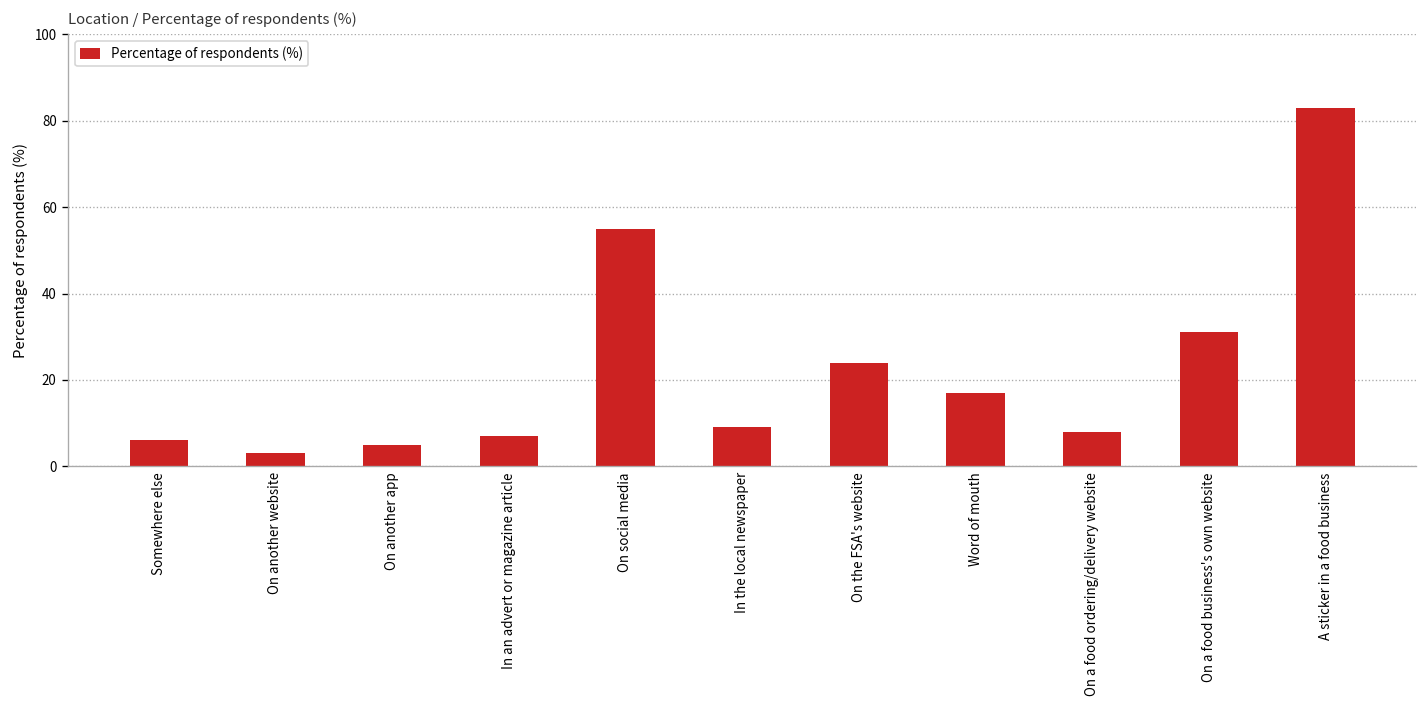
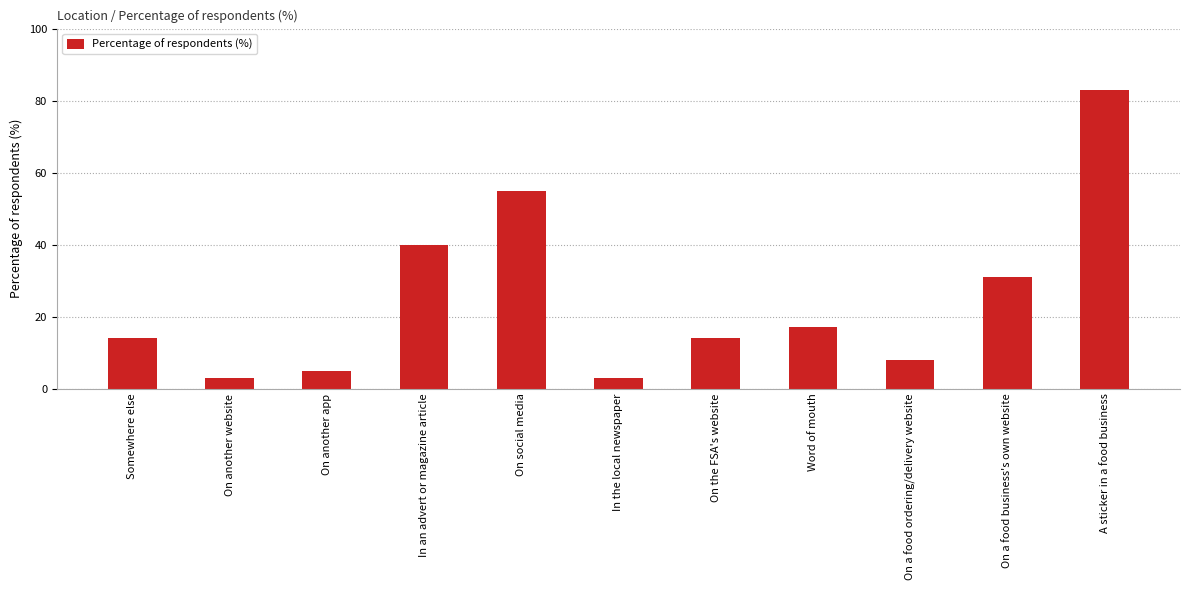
Somewhere else: 6 -> 14
In an advert or magazine article: 7 -> 40
In the local newspaper: 9 -> 3
On the FSA's website: 24 -> 14
